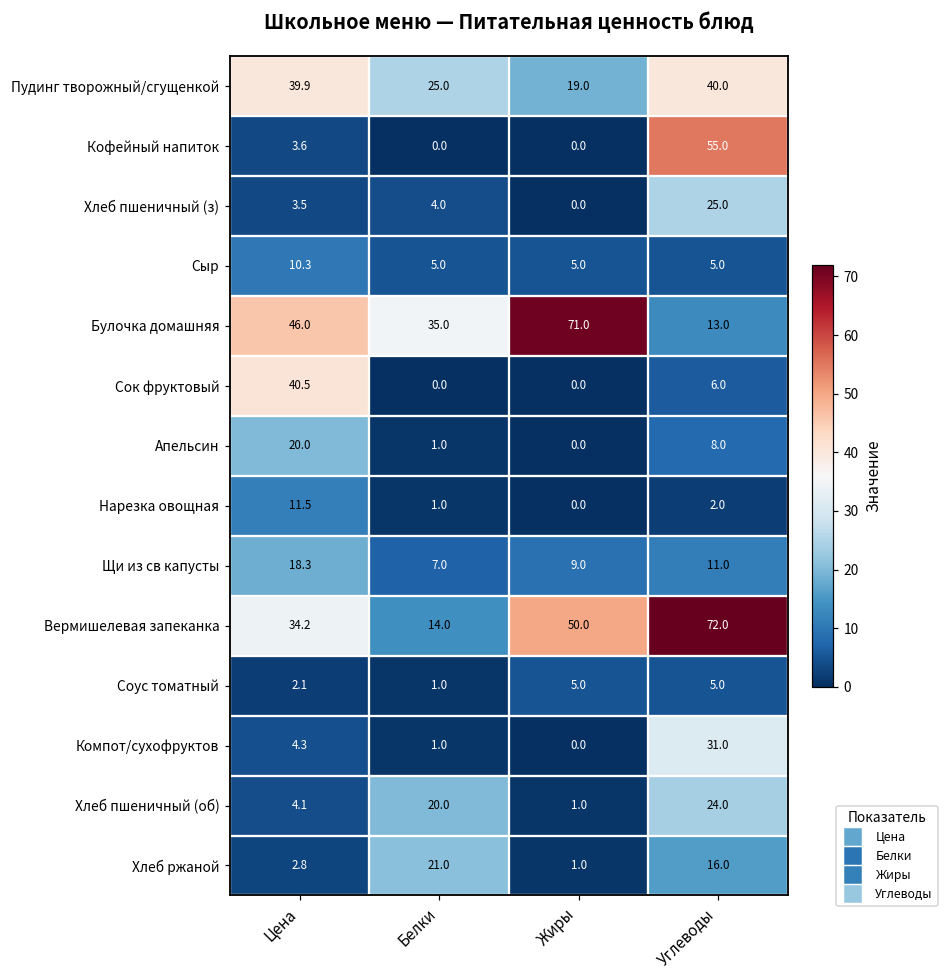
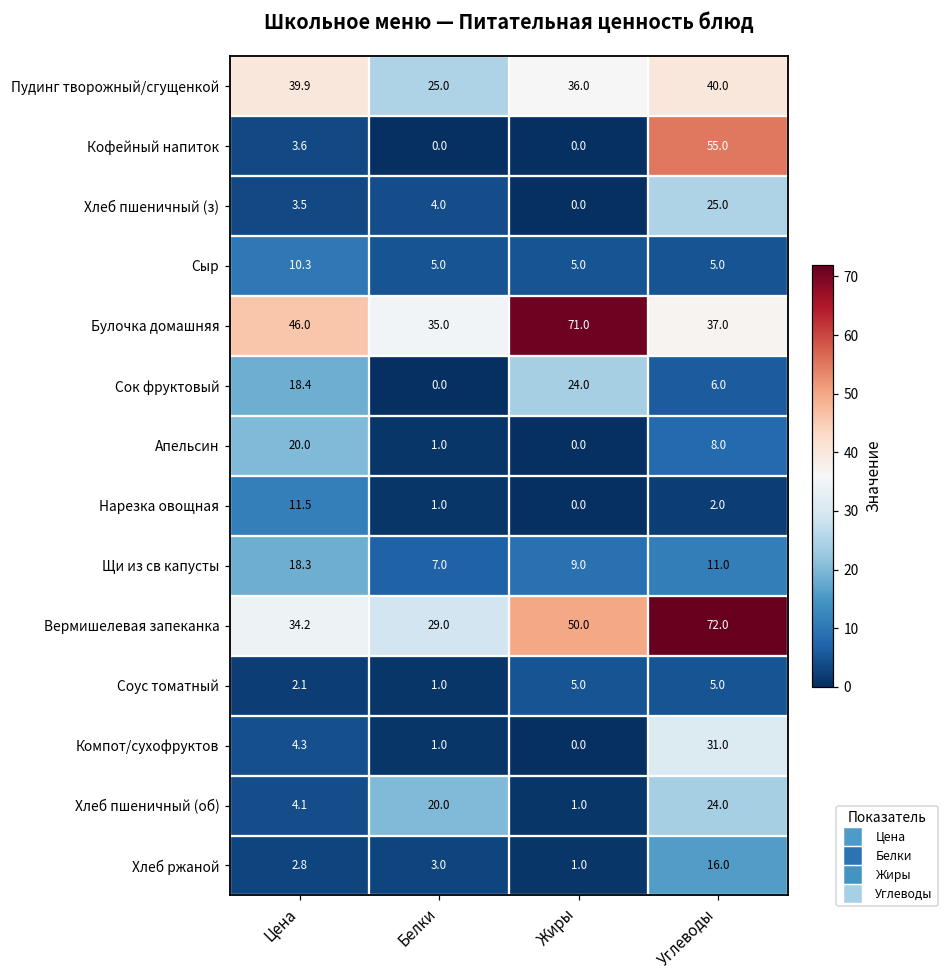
Пудинг творожный/сгущенкой, Жиры: 19.0 -> 36.0
Булочка домашняя, Углеводы: 13.0 -> 37.0
Сок фруктовый, Цена: 40.5 -> 18.4
Сок фруктовый, Жиры: 0.0 -> 24.0
Вермишелевая запеканка, Белки: 14.0 -> 29.0
Хлеб ржаной, Белки: 21.0 -> 3.0
